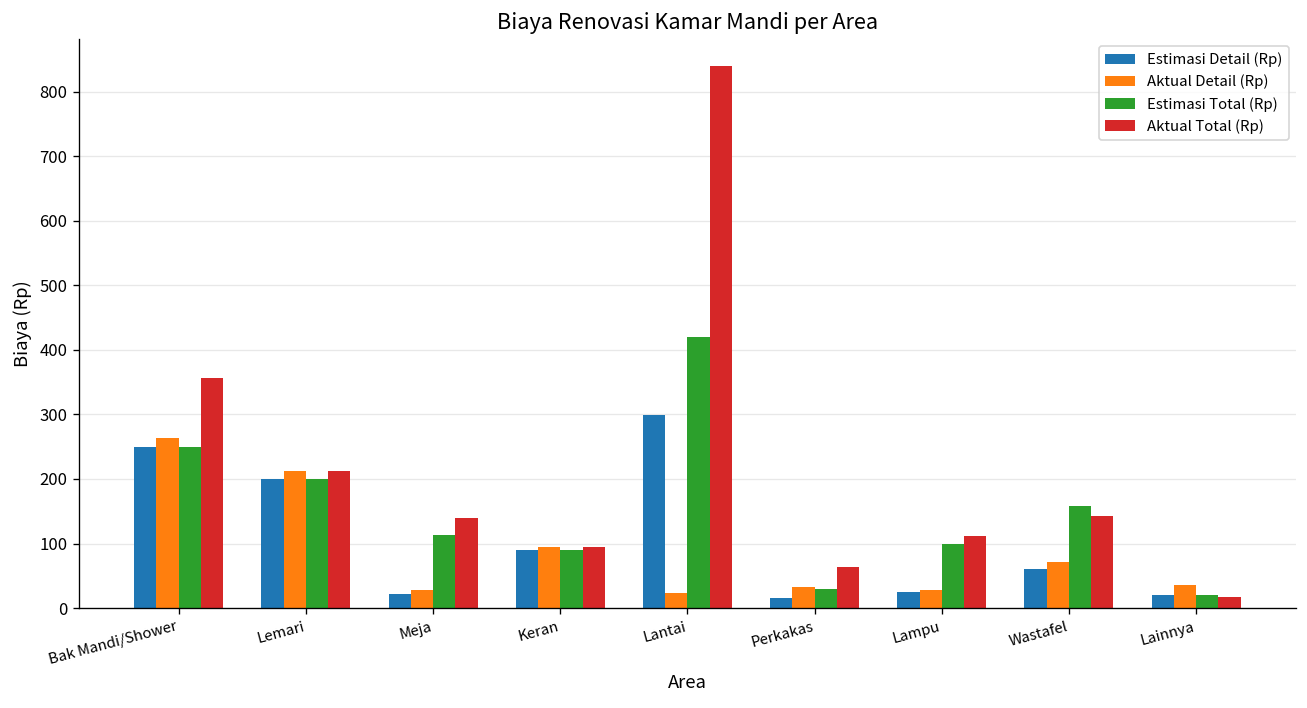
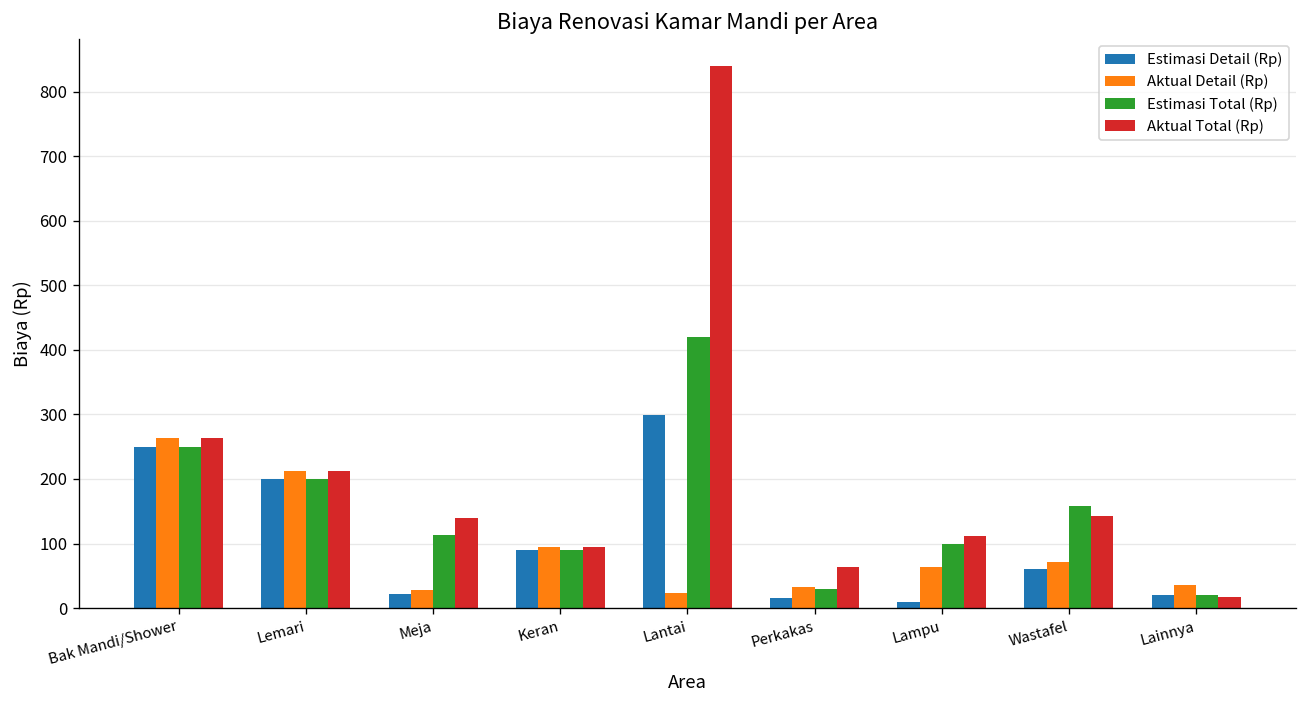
Aktual Total (Rp), Bak Mandi/Shower: 360 -> 260
Estimasi Detail (Rp), Lampu: 30 -> 10
Aktual Detail (Rp), Lampu: 30 -> 60
